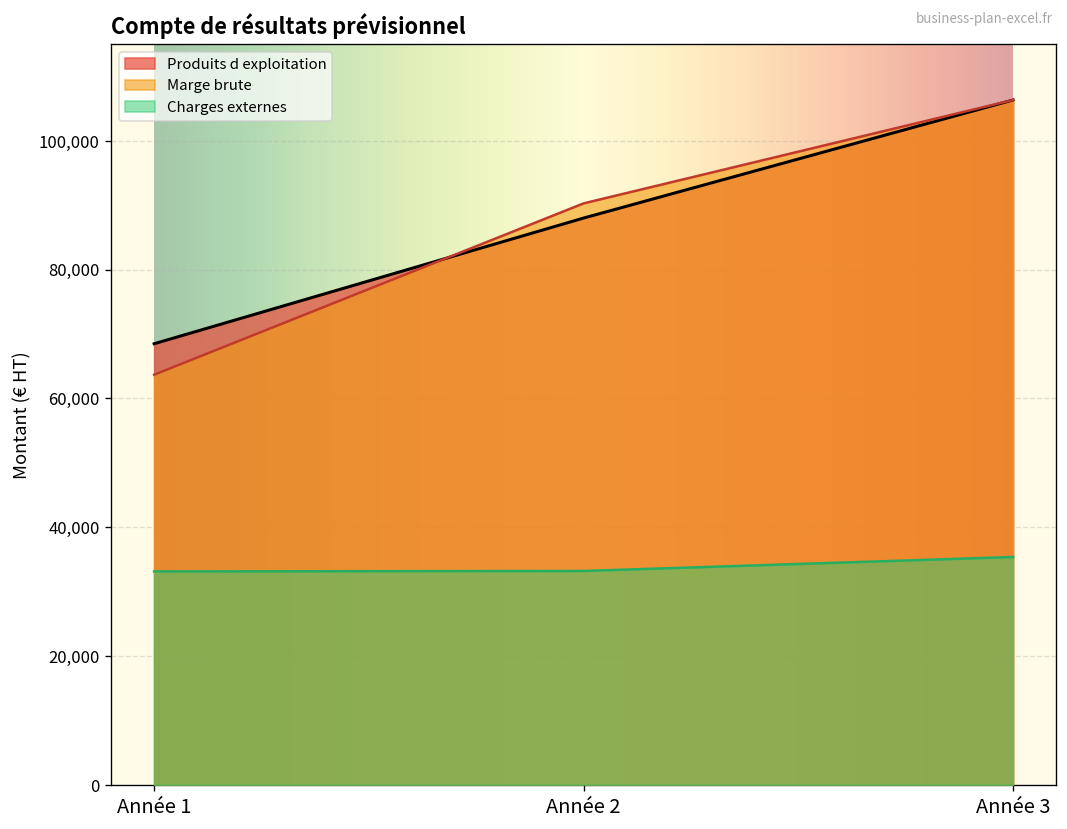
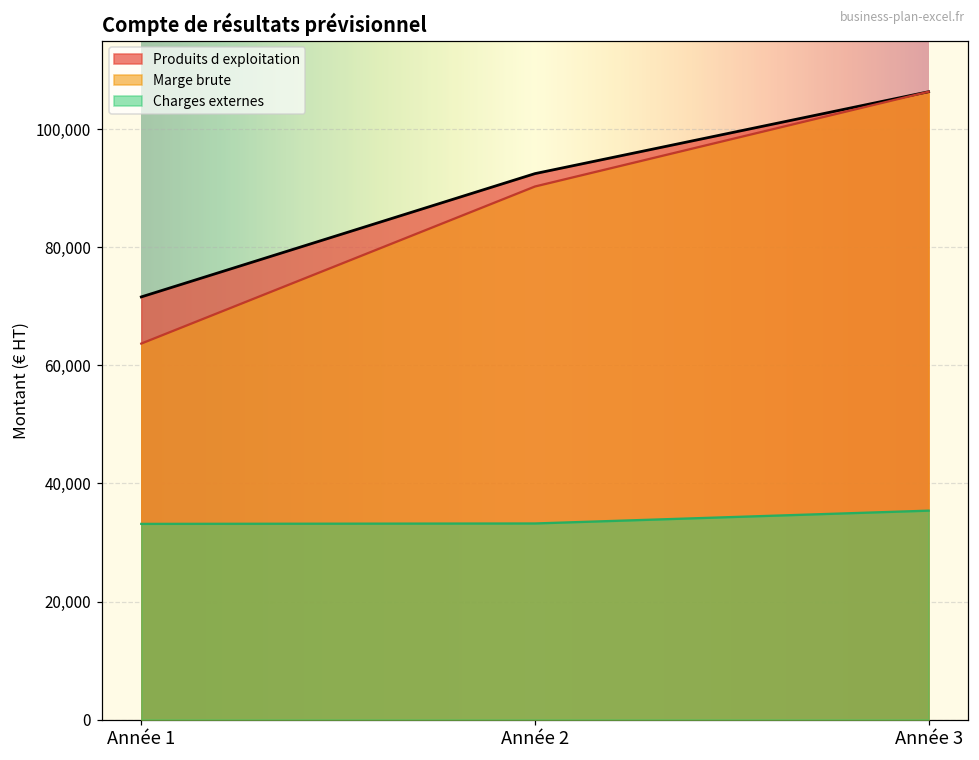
Produits d exploitation, Année 1: 69,000 -> 72,000
Produits d exploitation, Année 2: 88,000 -> 92,000
